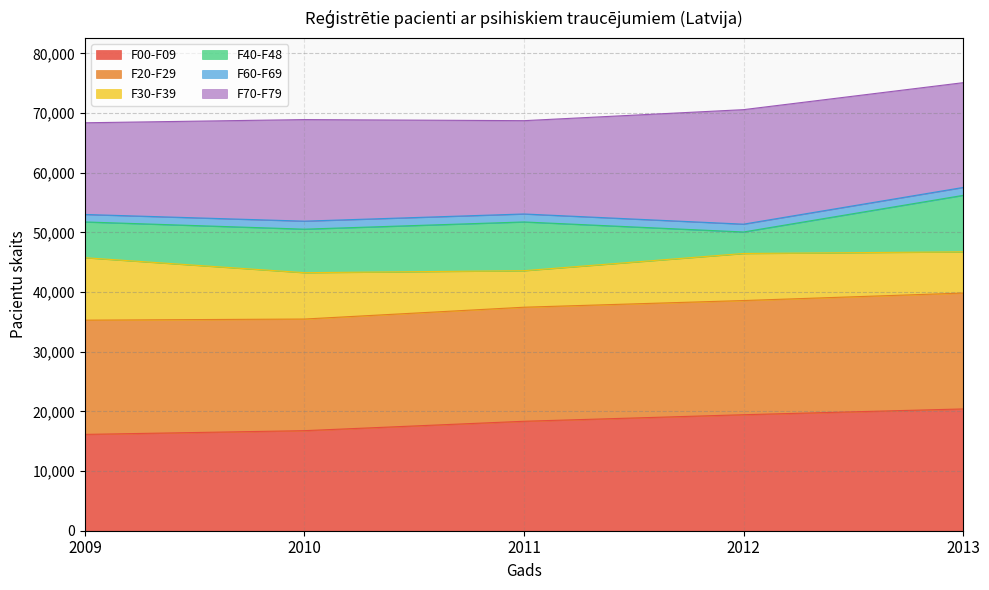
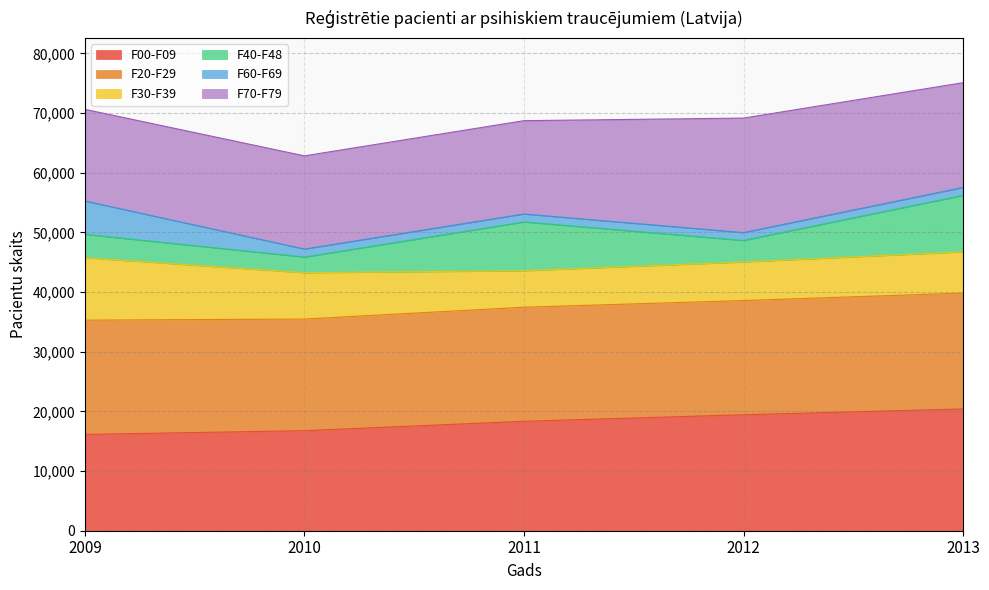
F40-F48, 2009: 6,000 -> 4,000
F60-F69, 2009: 1,000 -> 6,000
F40-F48, 2010: 7,000 -> 3,000
F70-F79, 2010: 17,000 -> 16,000
F30-F39, 2012: 8,000 -> 6,000
